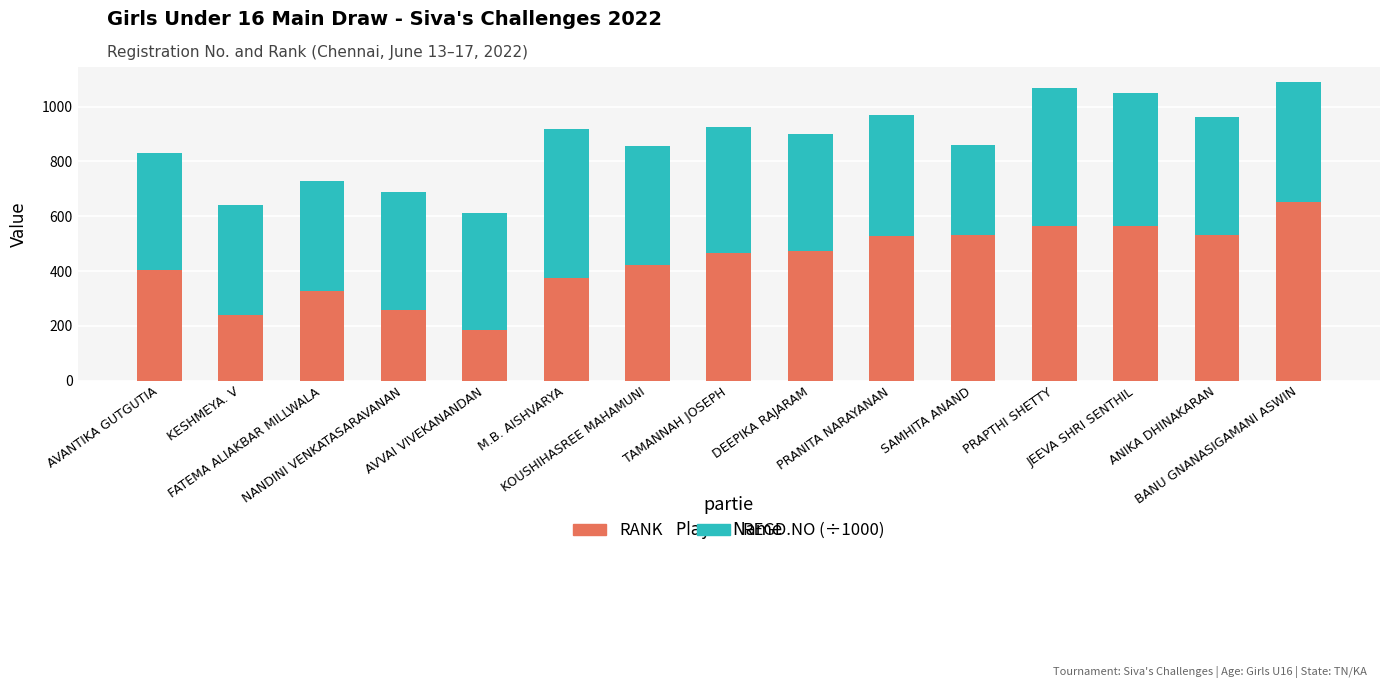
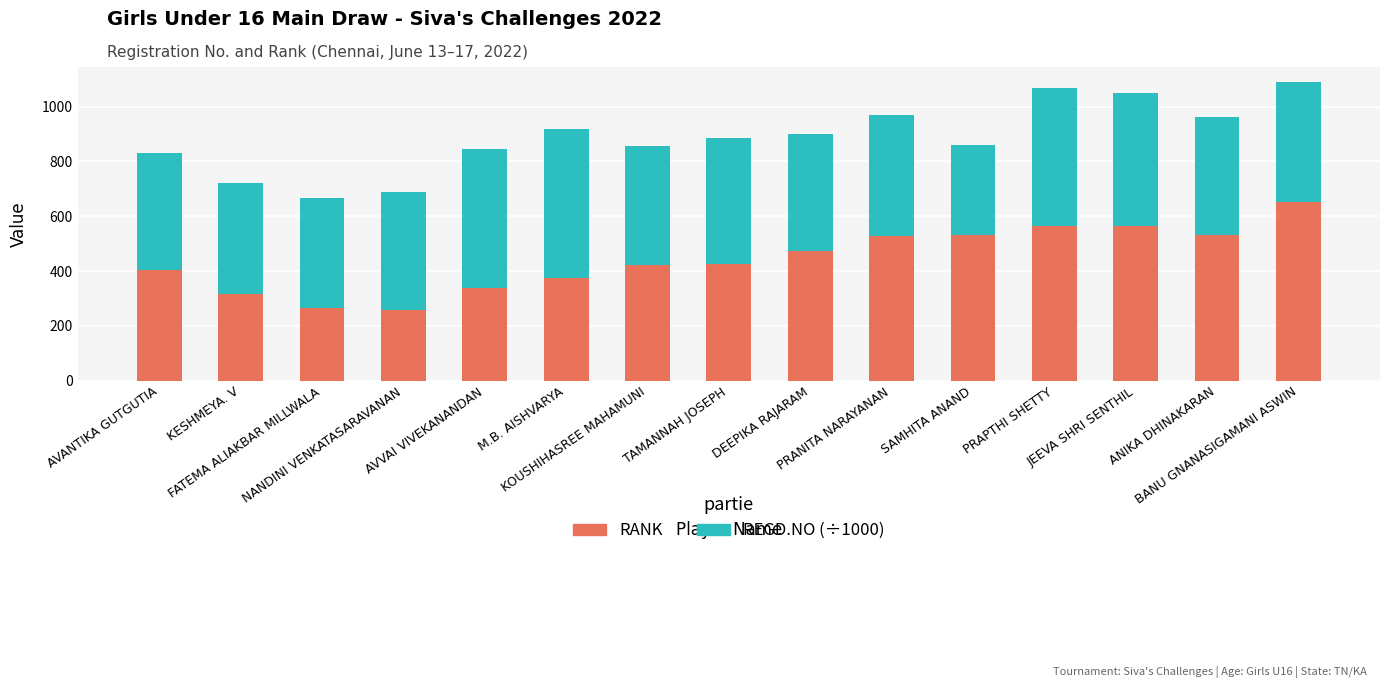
RANK, KESHMEYA. V: 240 -> 320
RANK, FATEMA ALIAKBAR MILLWALA: 330 -> 260
RANK, AVVAI VIVEKANANDAN: 190 -> 340
REGD.NO (÷1000), AVVAI VIVEKANANDAN: 430 -> 510
RANK, TAMANNAH JOSEPH: 470 -> 430
